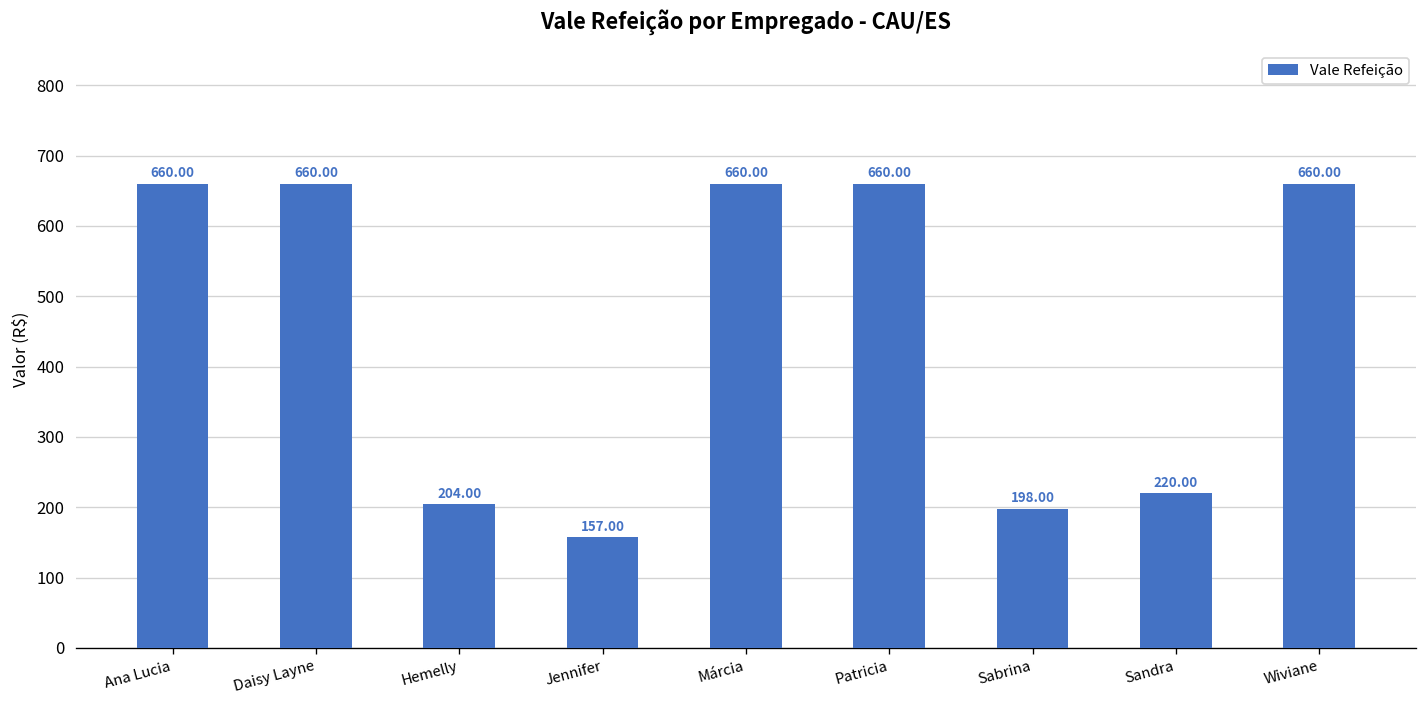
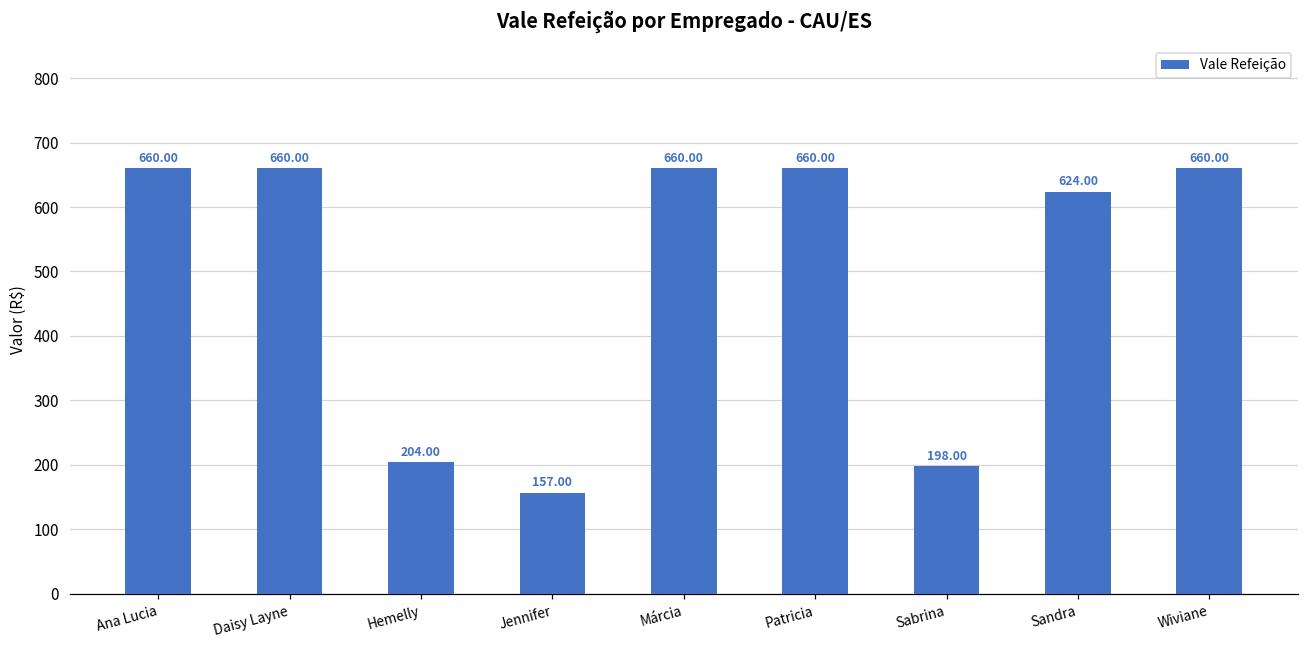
Sandra: 220.00 -> 624.00
